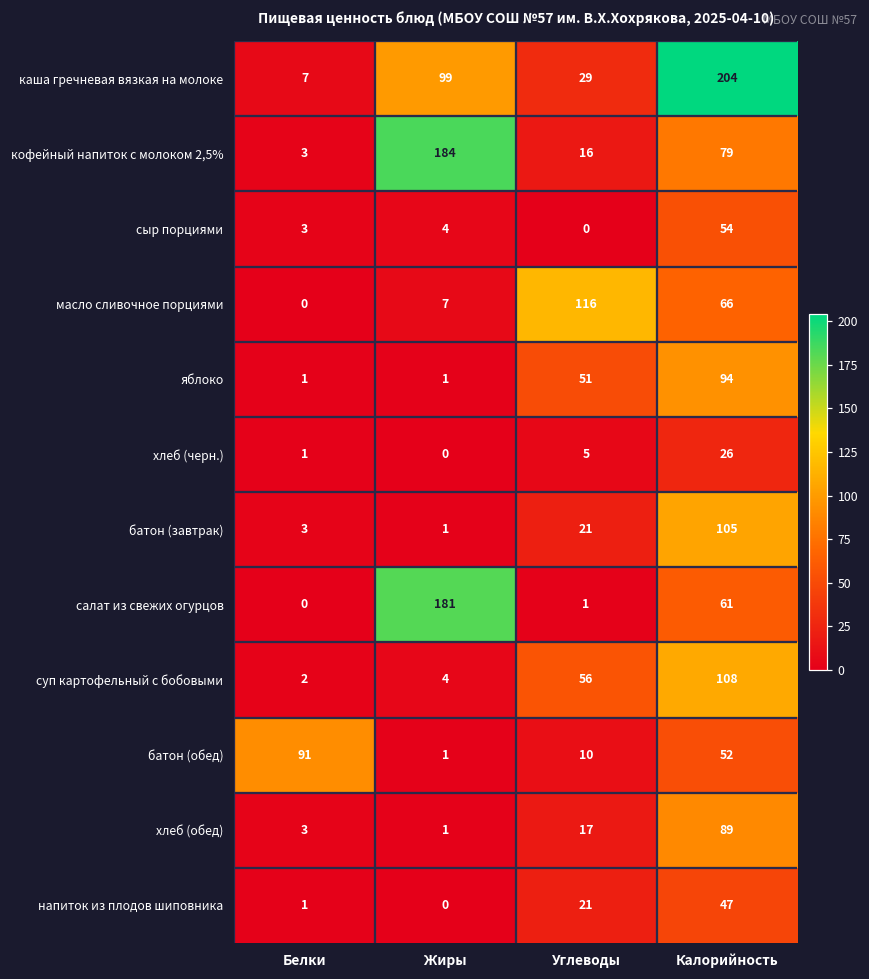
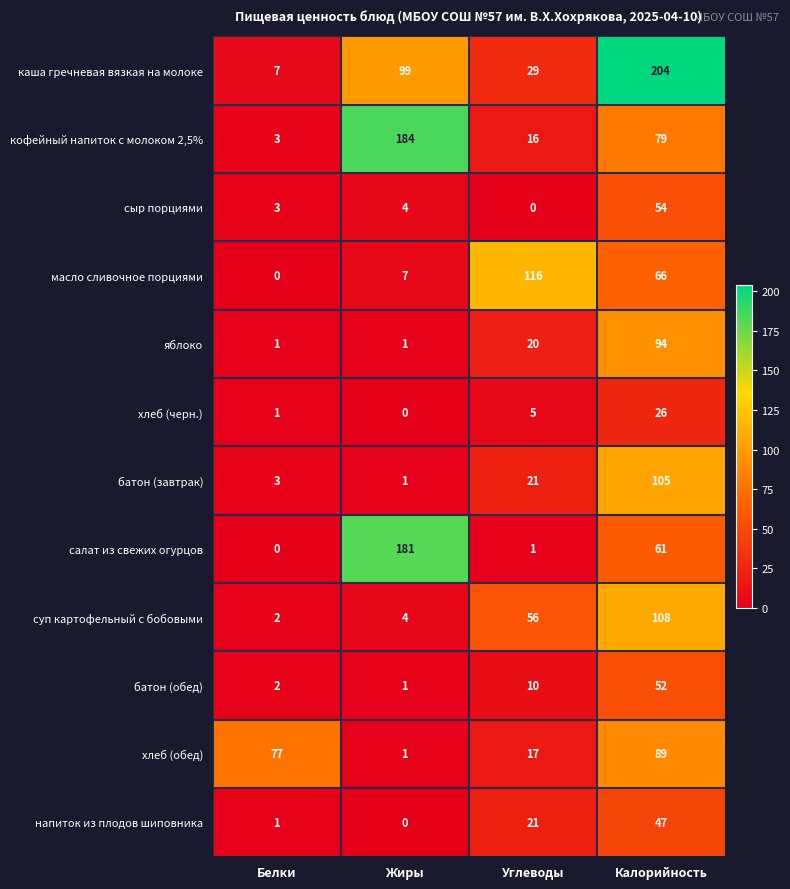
яблоко, Углеводы: 51 -> 20
батон (обед), Белки: 91 -> 2
хлеб (обед), Белки: 3 -> 77
